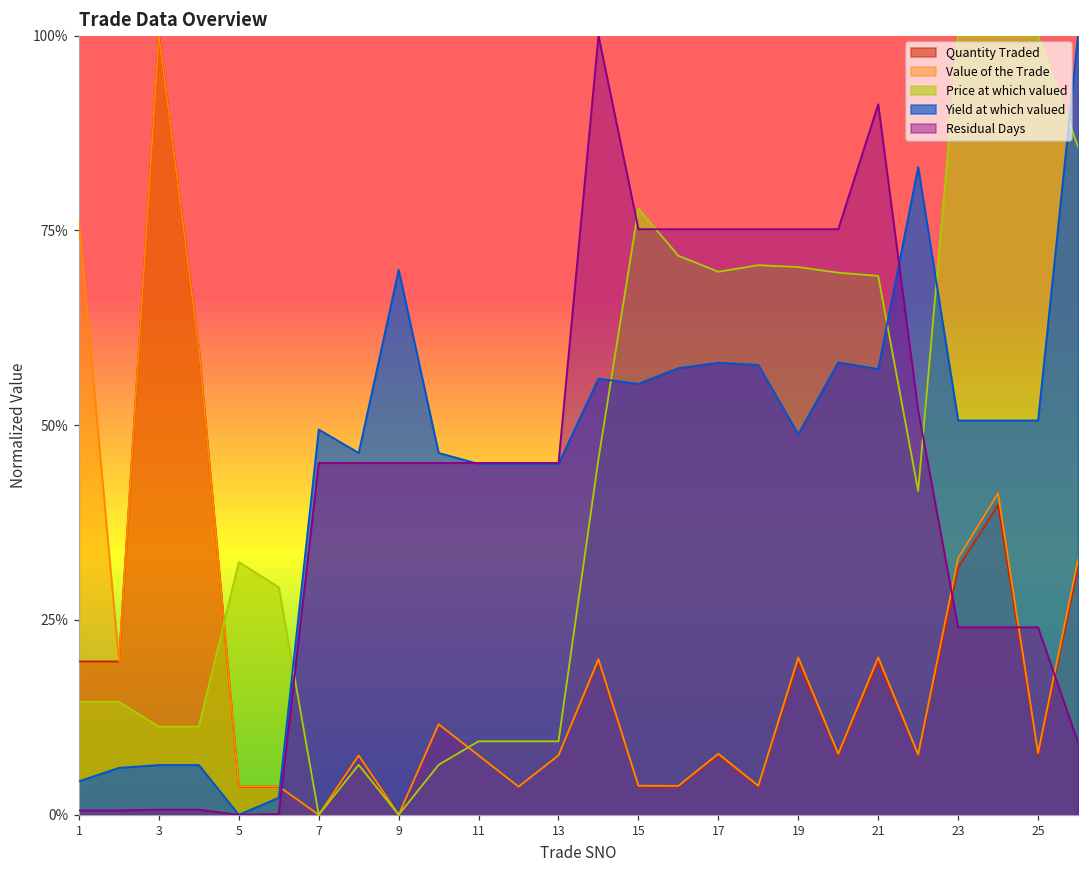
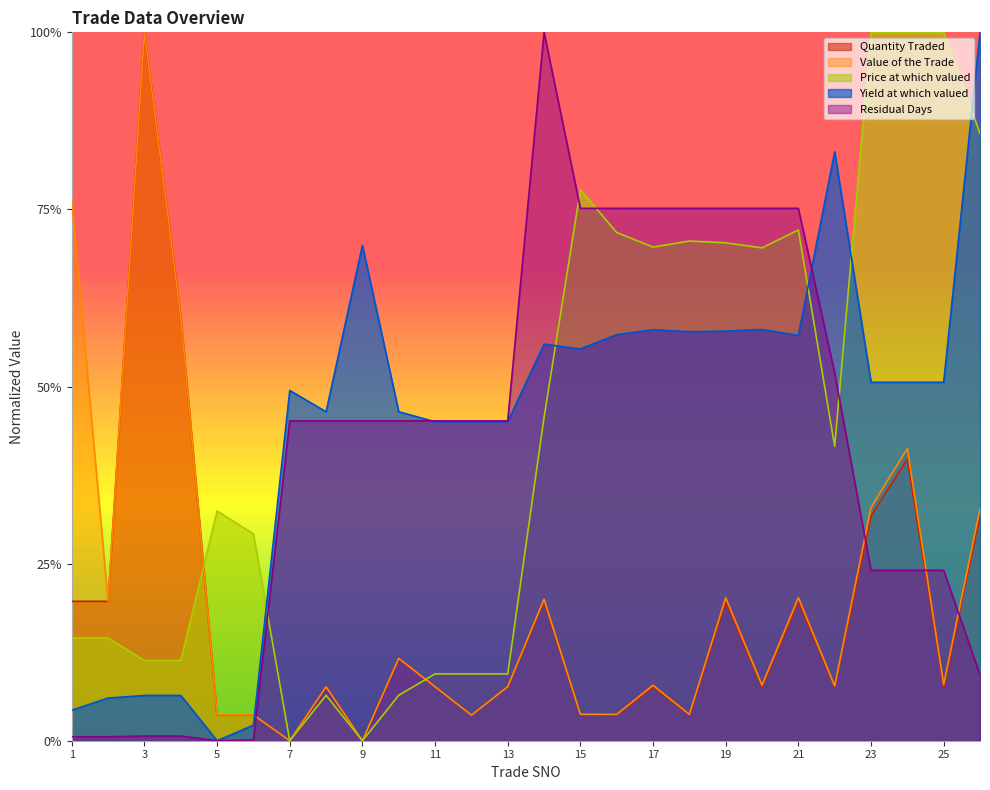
Yield at which valued, 19: 49% -> 58%
Price at which valued, 21: 69% -> 72%
Residual Days, 21: 91% -> 75%
